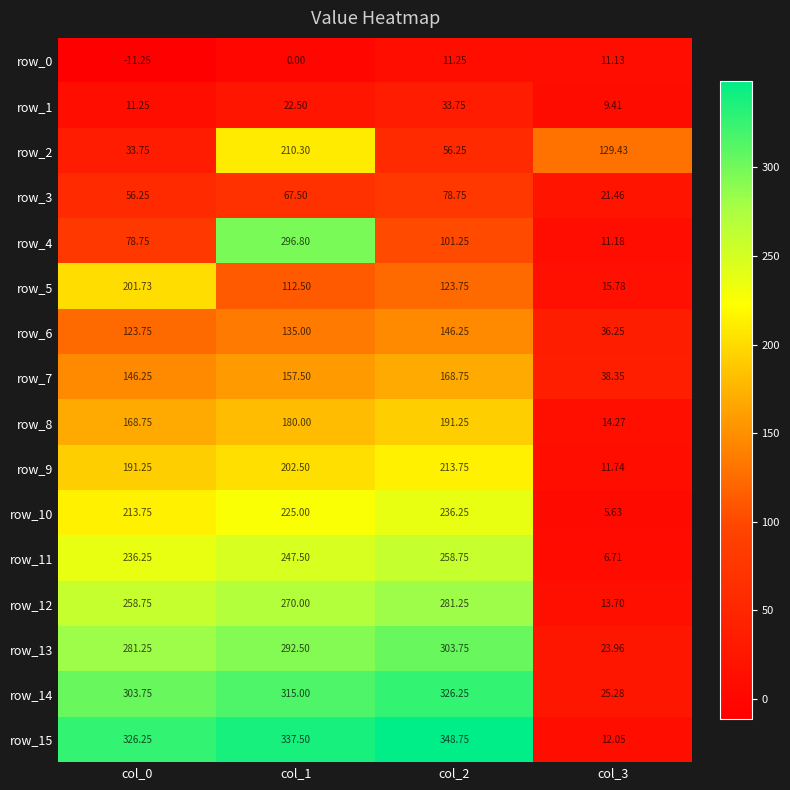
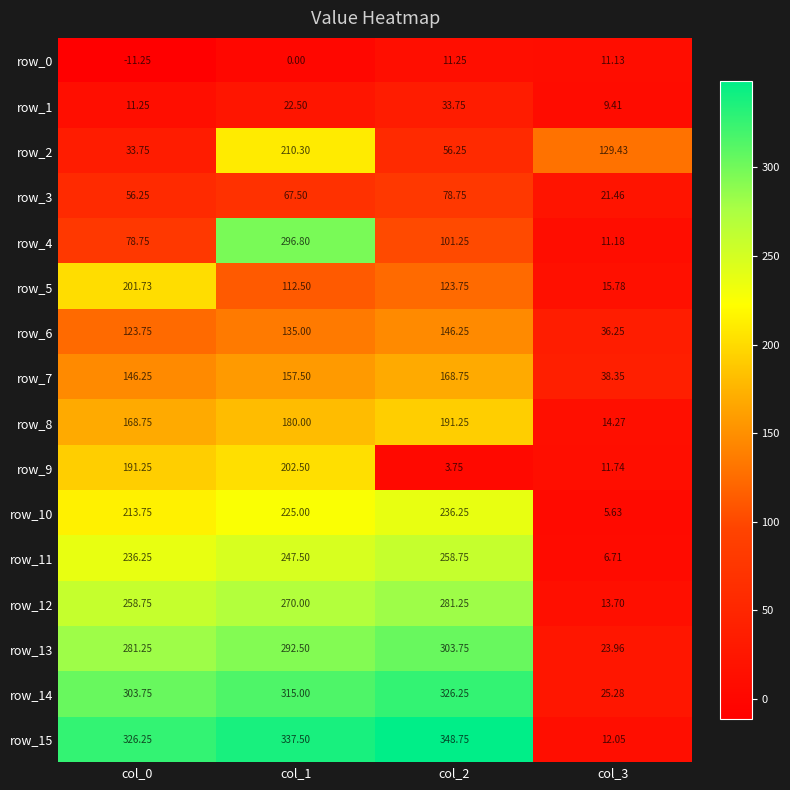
row_9, col_2: 213.75 -> 3.75
